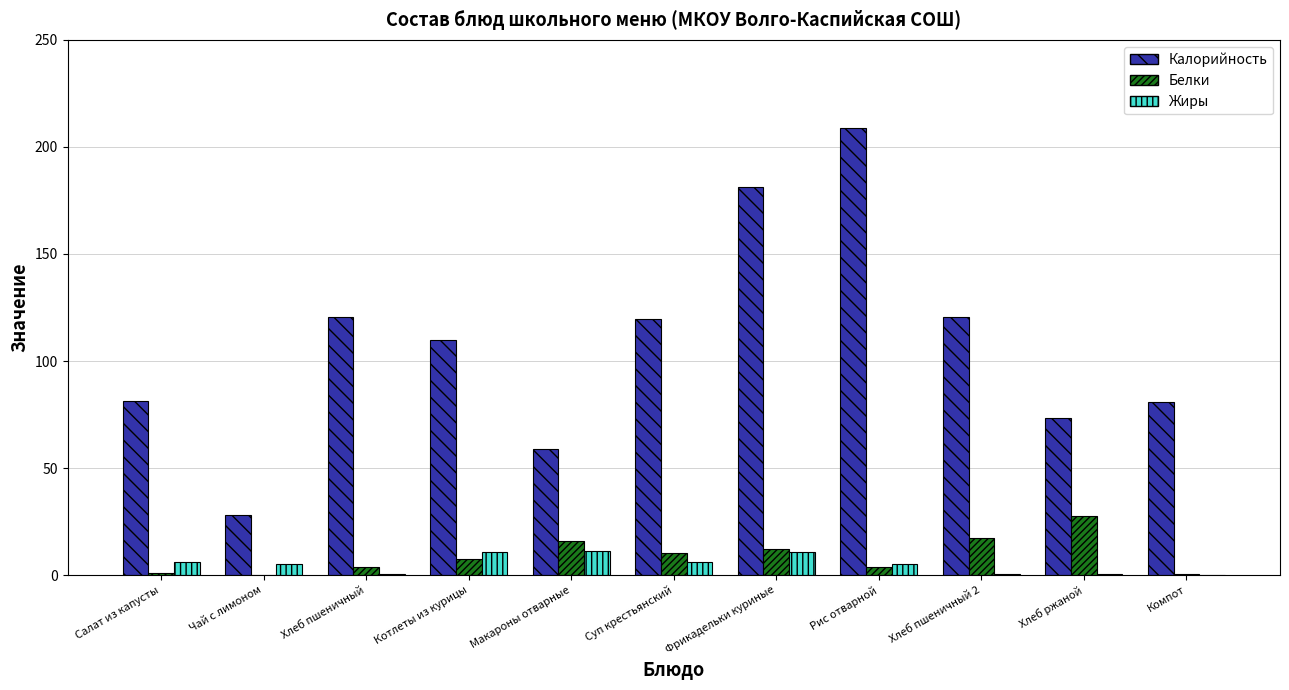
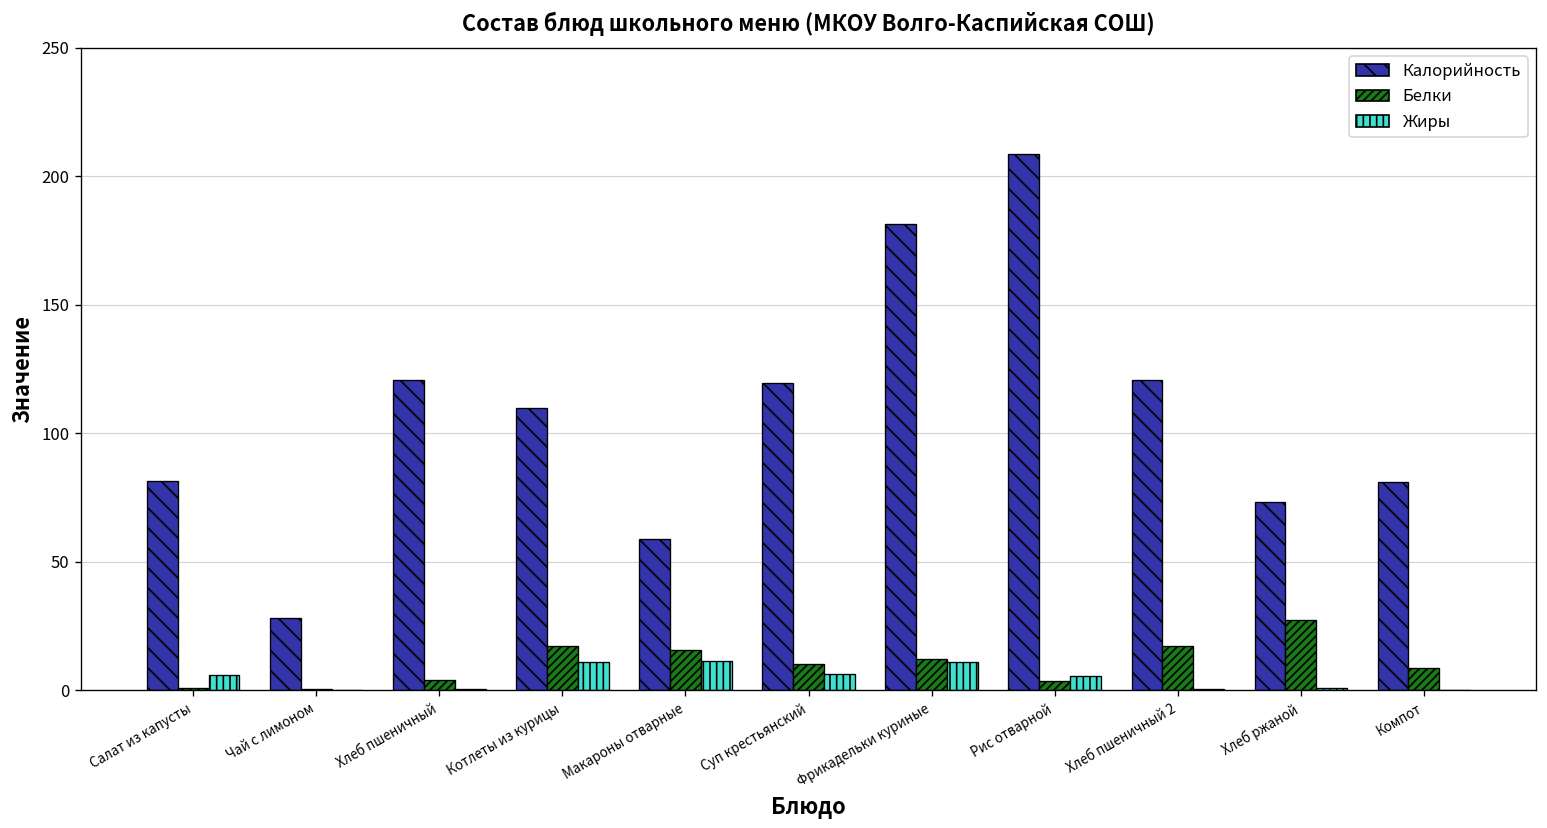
Жиры, Чай с лимоном: 5 -> 0
Белки, Котлеты из курицы: 8 -> 17
Белки, Компот: 1 -> 9
